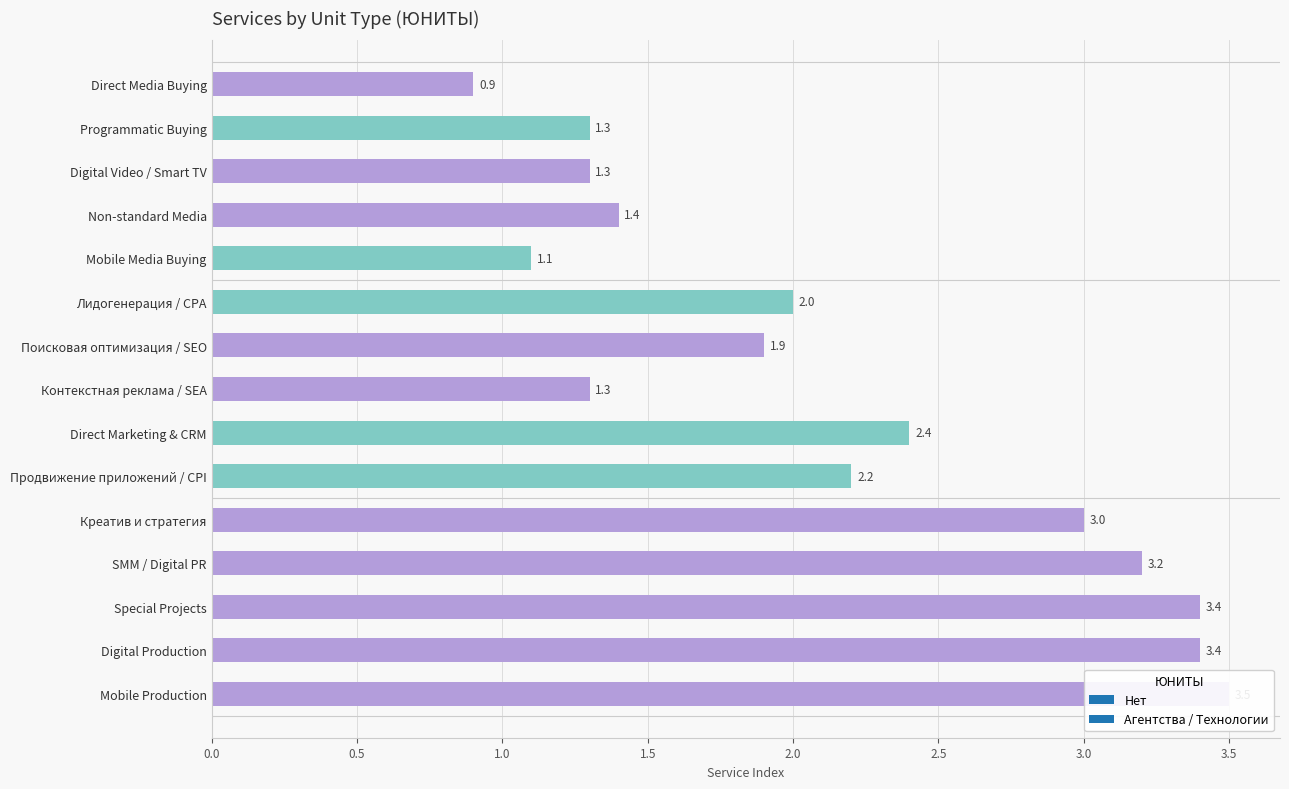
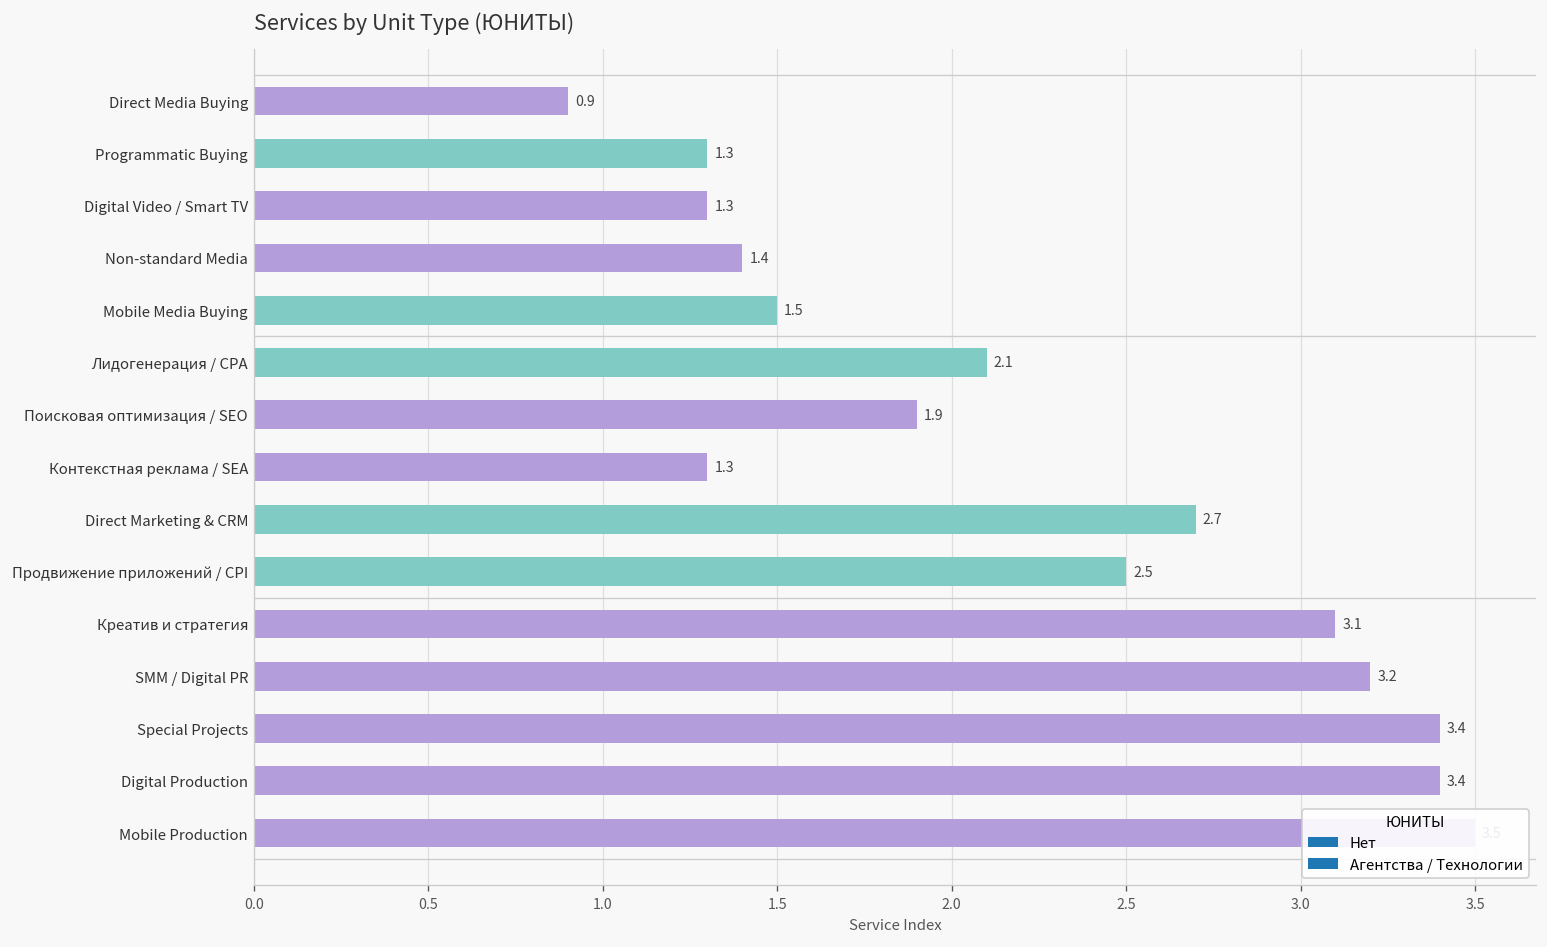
Mobile Media Buying: 1.1 -> 1.5
Лидогенерация / CPA: 2.0 -> 2.1
Direct Marketing & CRM: 2.4 -> 2.7
Продвижение приложений / CPI: 2.2 -> 2.5
Креатив и стратегия: 3.0 -> 3.1
